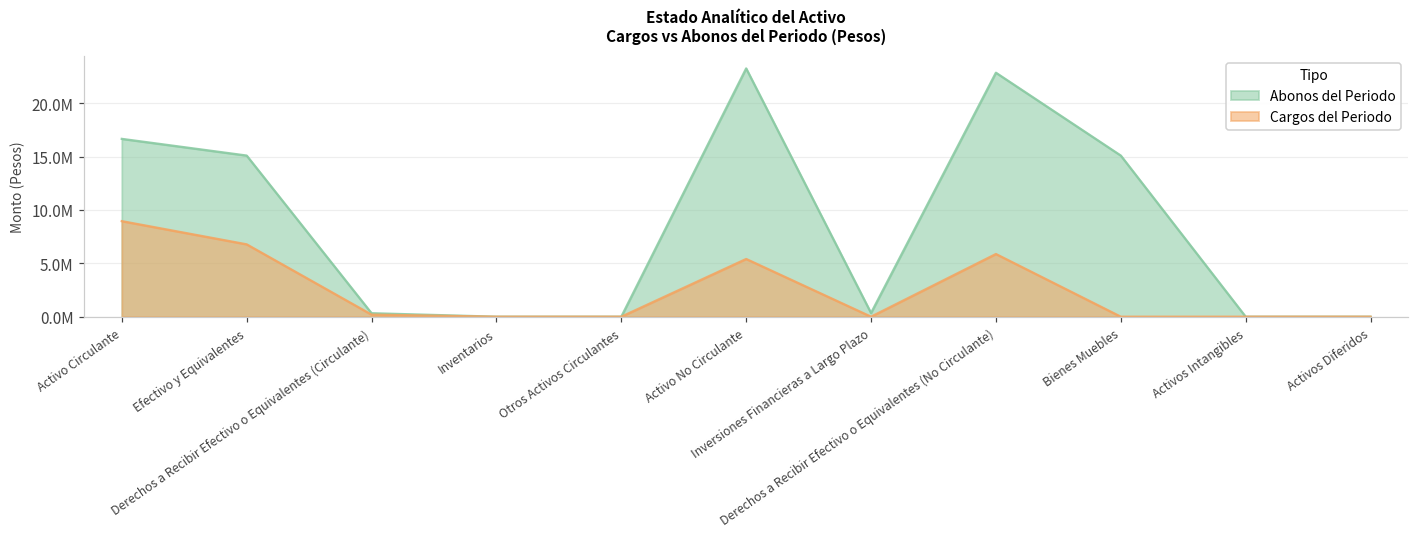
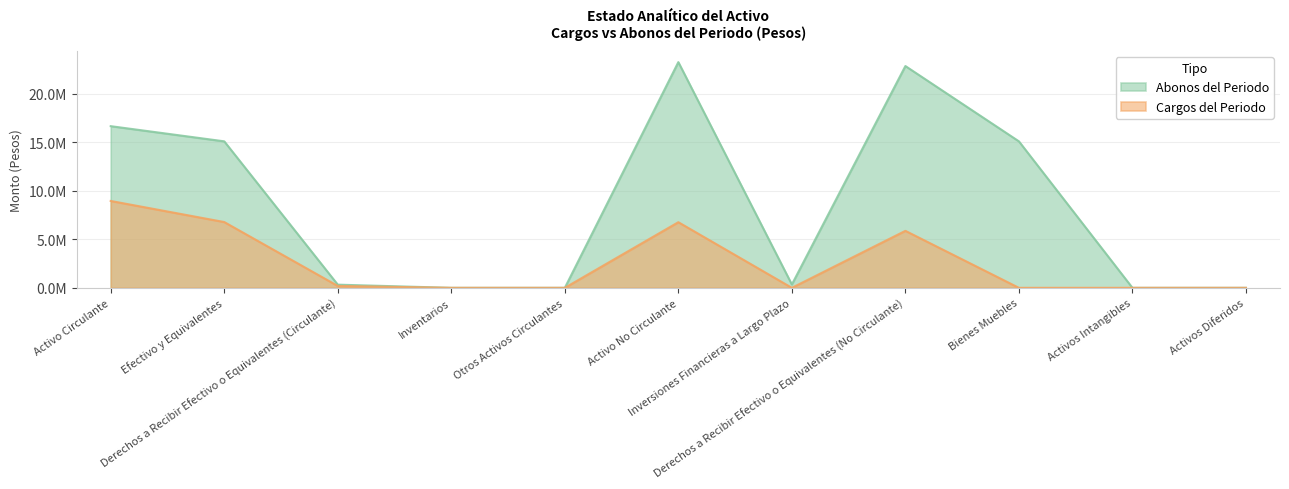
Cargos del Periodo, Activo No Circulante: 5000000 -> 7000000
